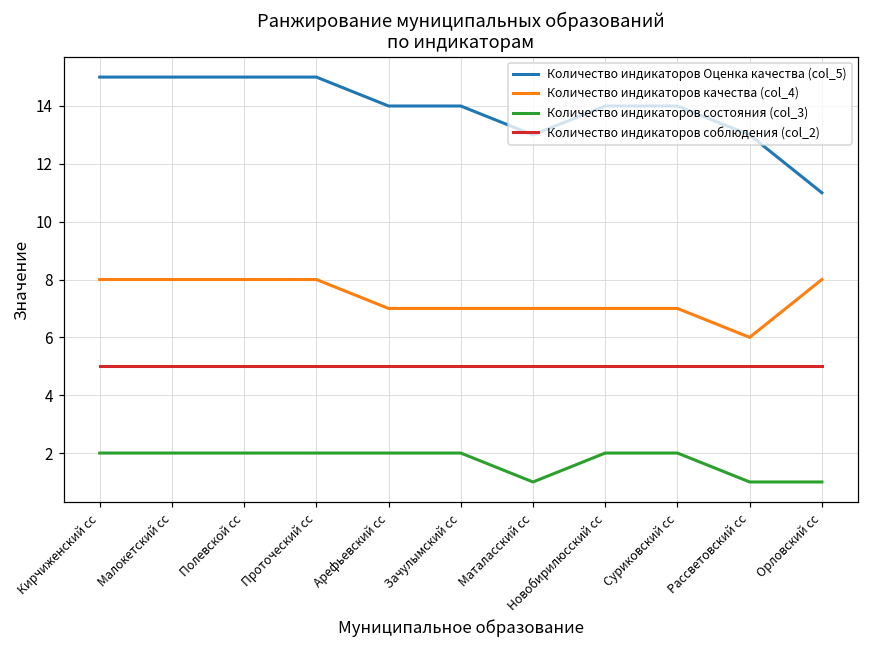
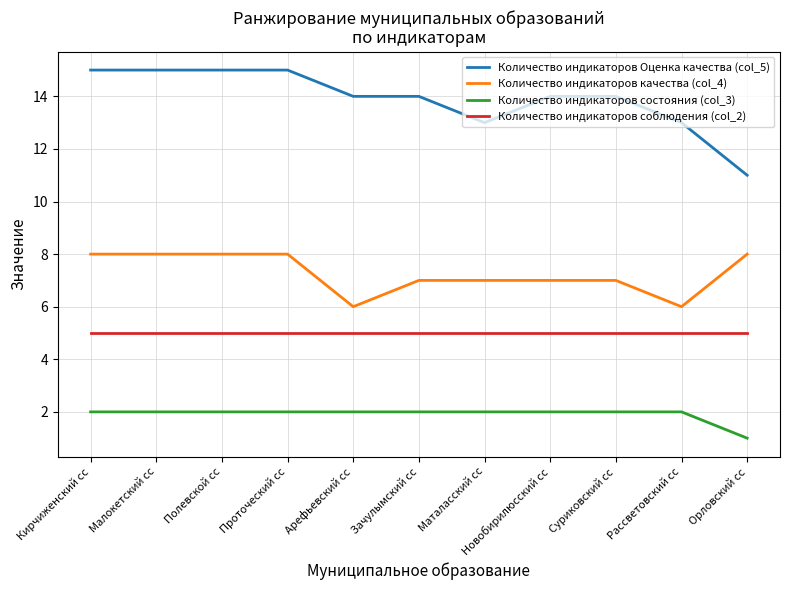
Количество индикаторов качества (col_4), Арефьевский сс: 7 -> 6
Количество индикаторов состояния (col_3), Маталасский сс: 1 -> 2
Количество индикаторов состояния (col_3), Рассветовский сс: 1 -> 2
